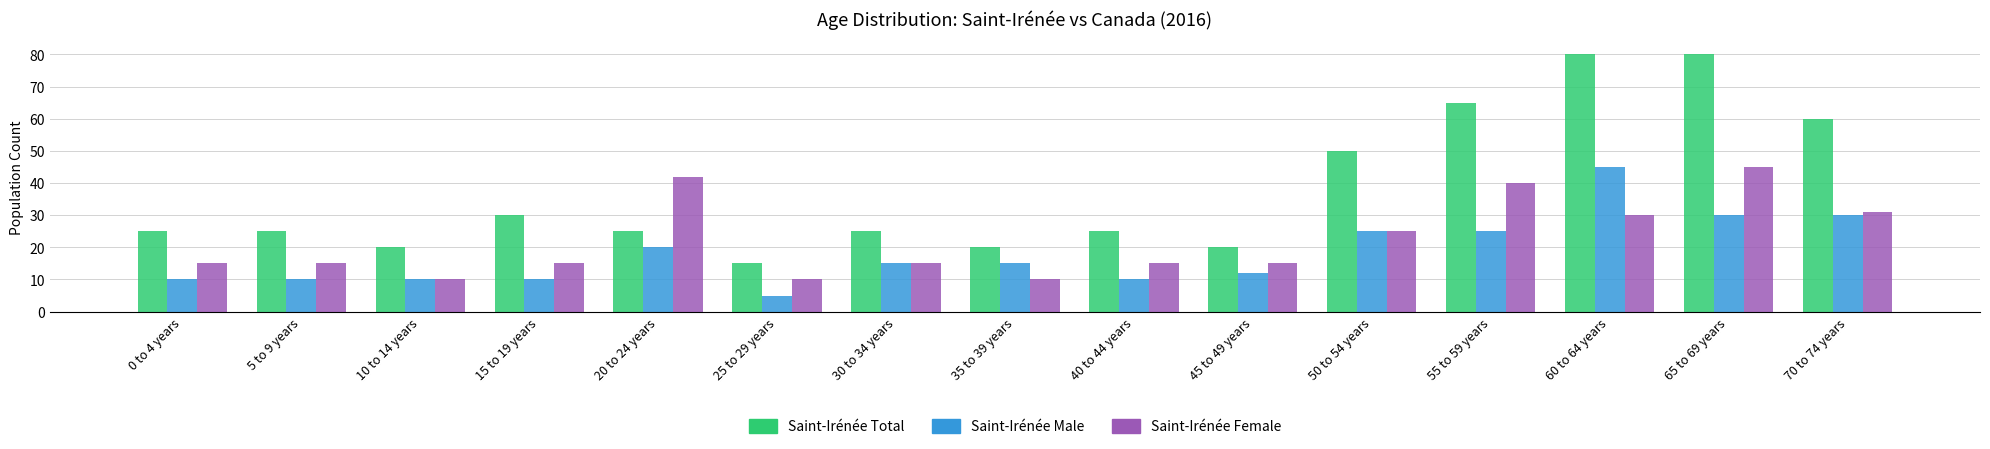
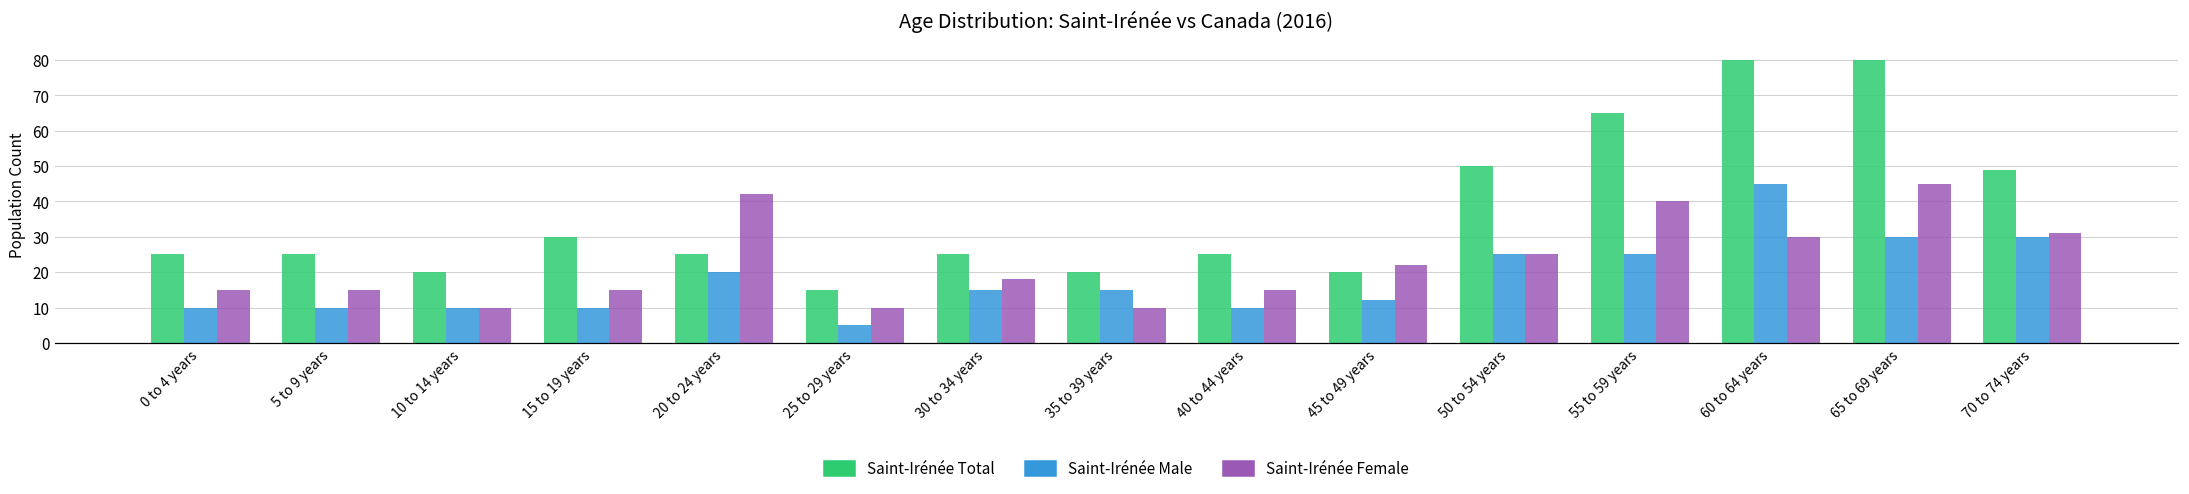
Saint-Irénée Female, 30 to 34 years: 15 -> 18
Saint-Irénée Female, 45 to 49 years: 15 -> 22
Saint-Irénée Total, 70 to 74 years: 60 -> 49
